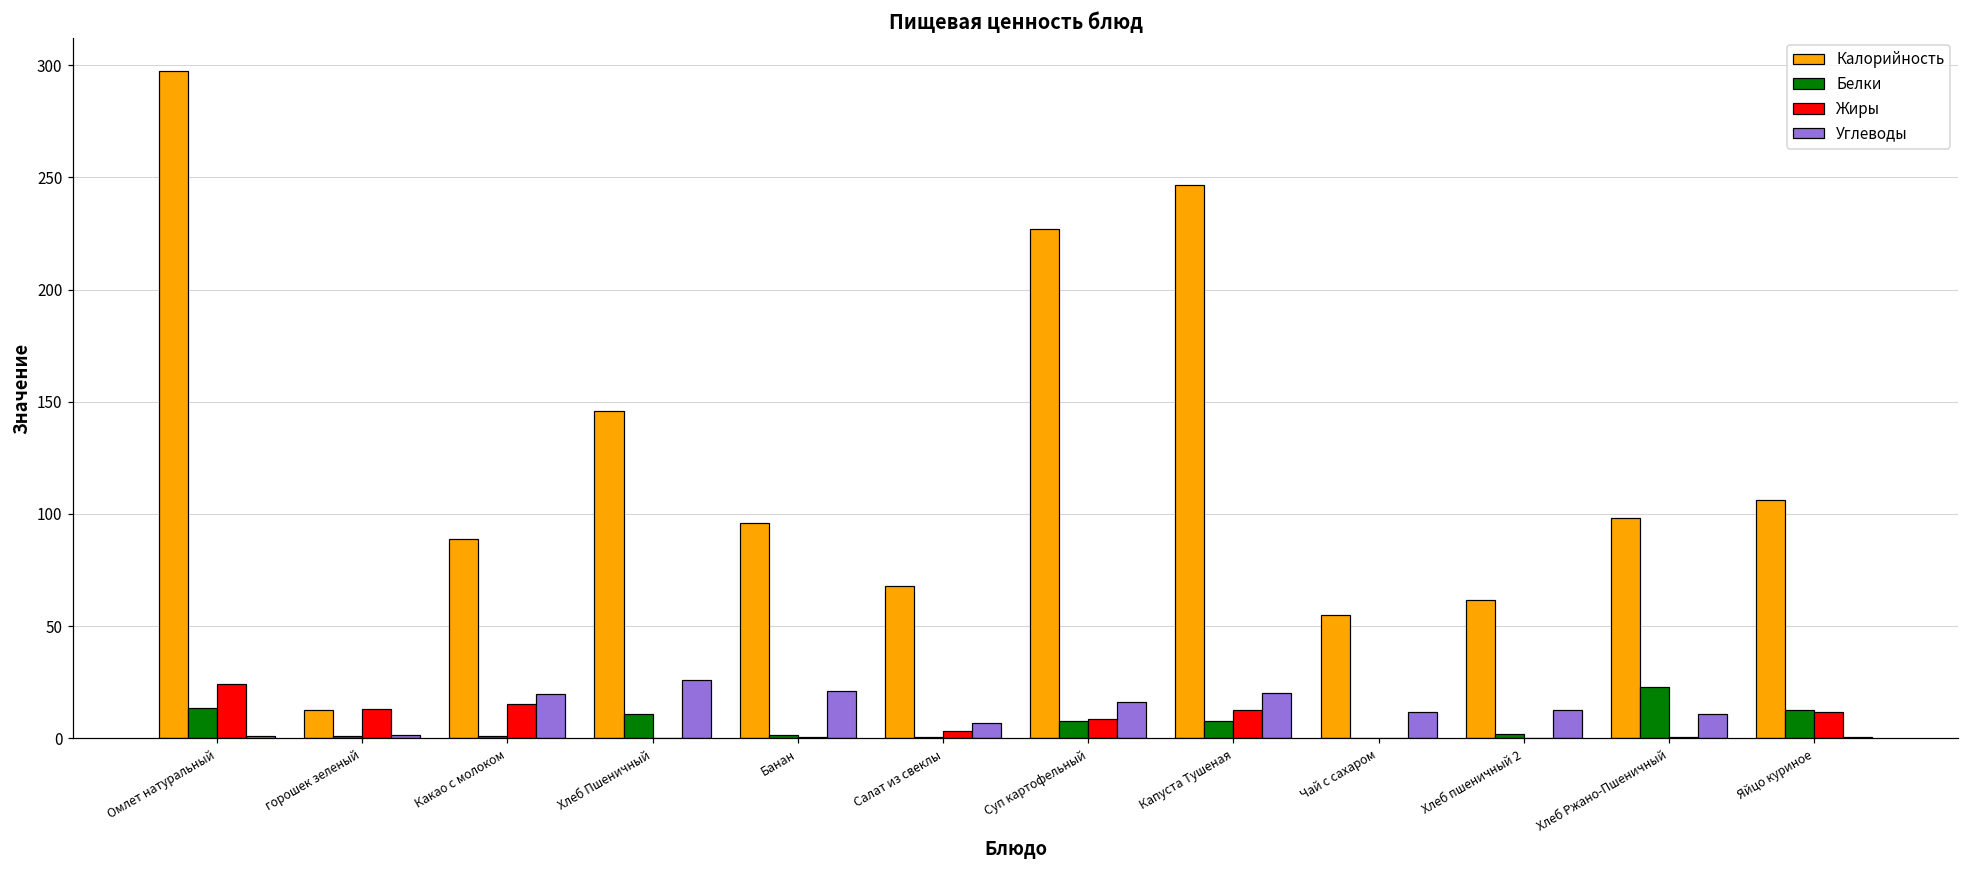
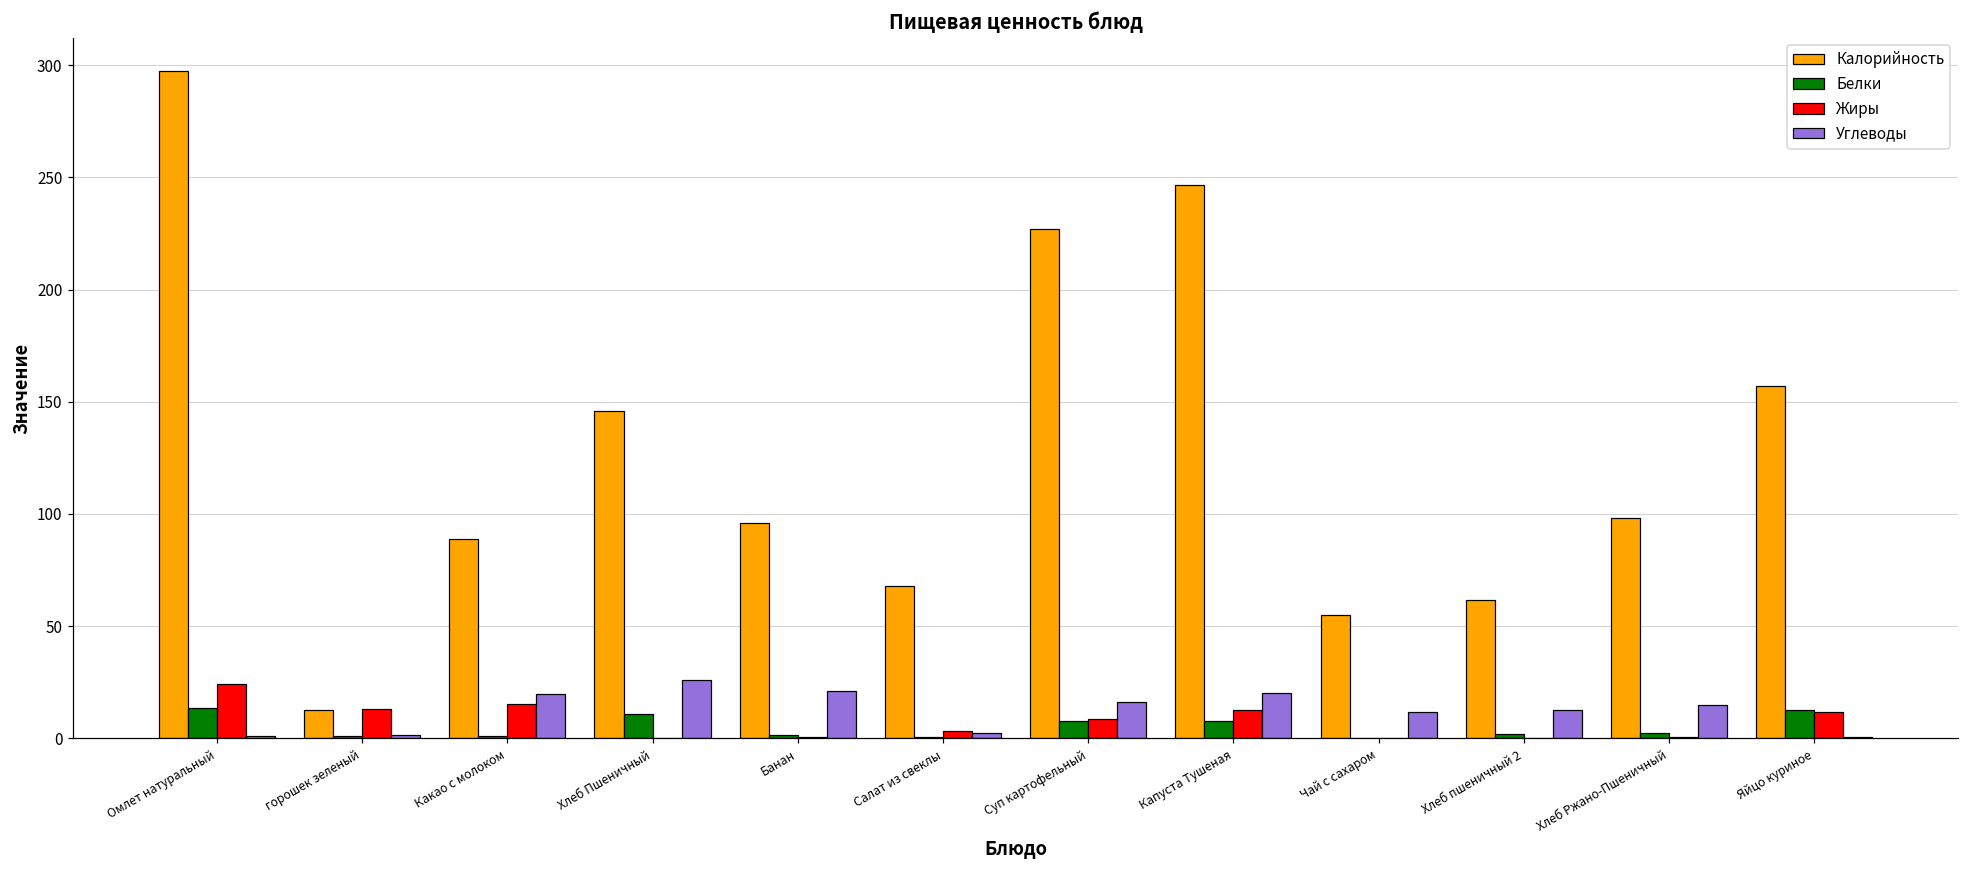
Углеводы, Салат из свеклы: 7 -> 3
Белки, Хлеб Ржано-Пшеничный: 23 -> 3
Углеводы, Хлеб Ржано-Пшеничный: 11 -> 15
Калорийность, Яйцо куриное: 106 -> 157
